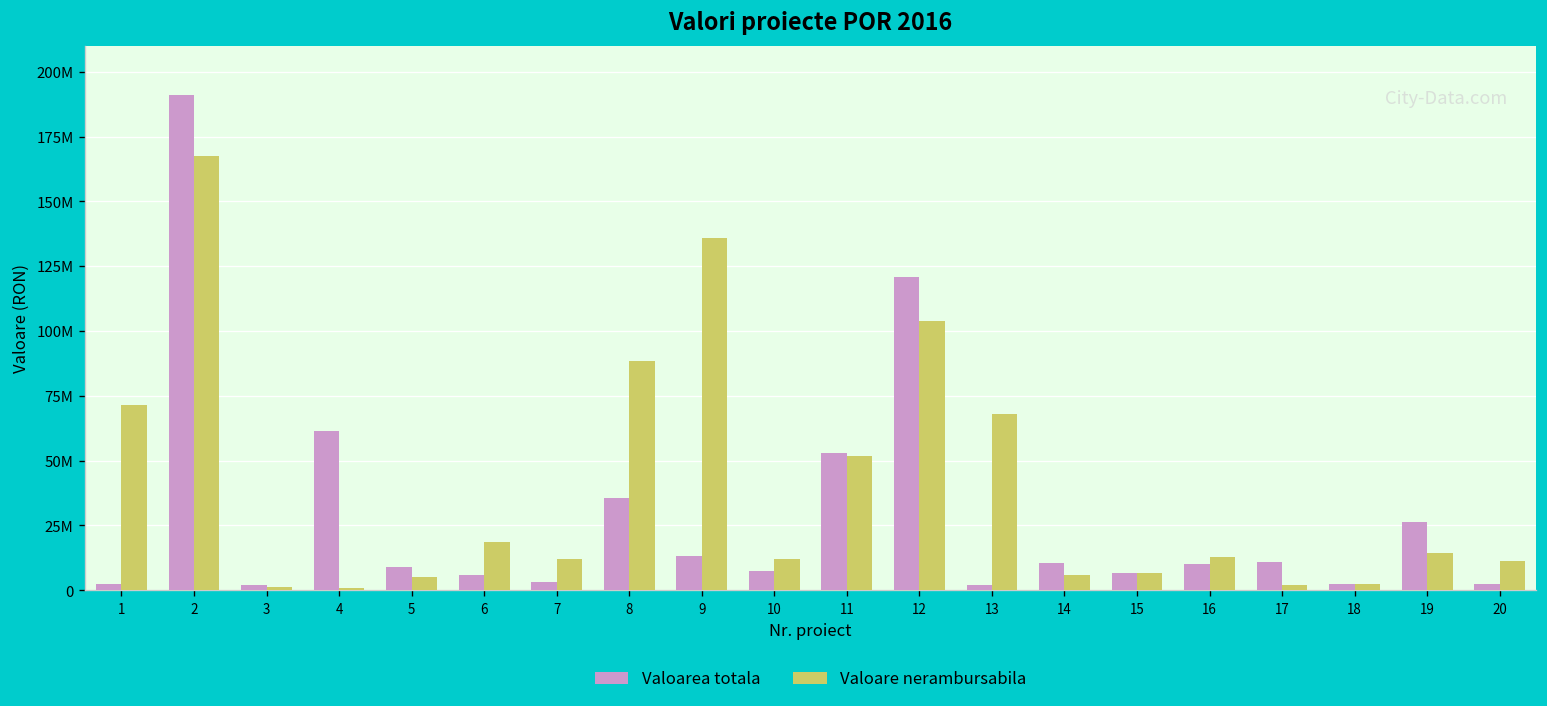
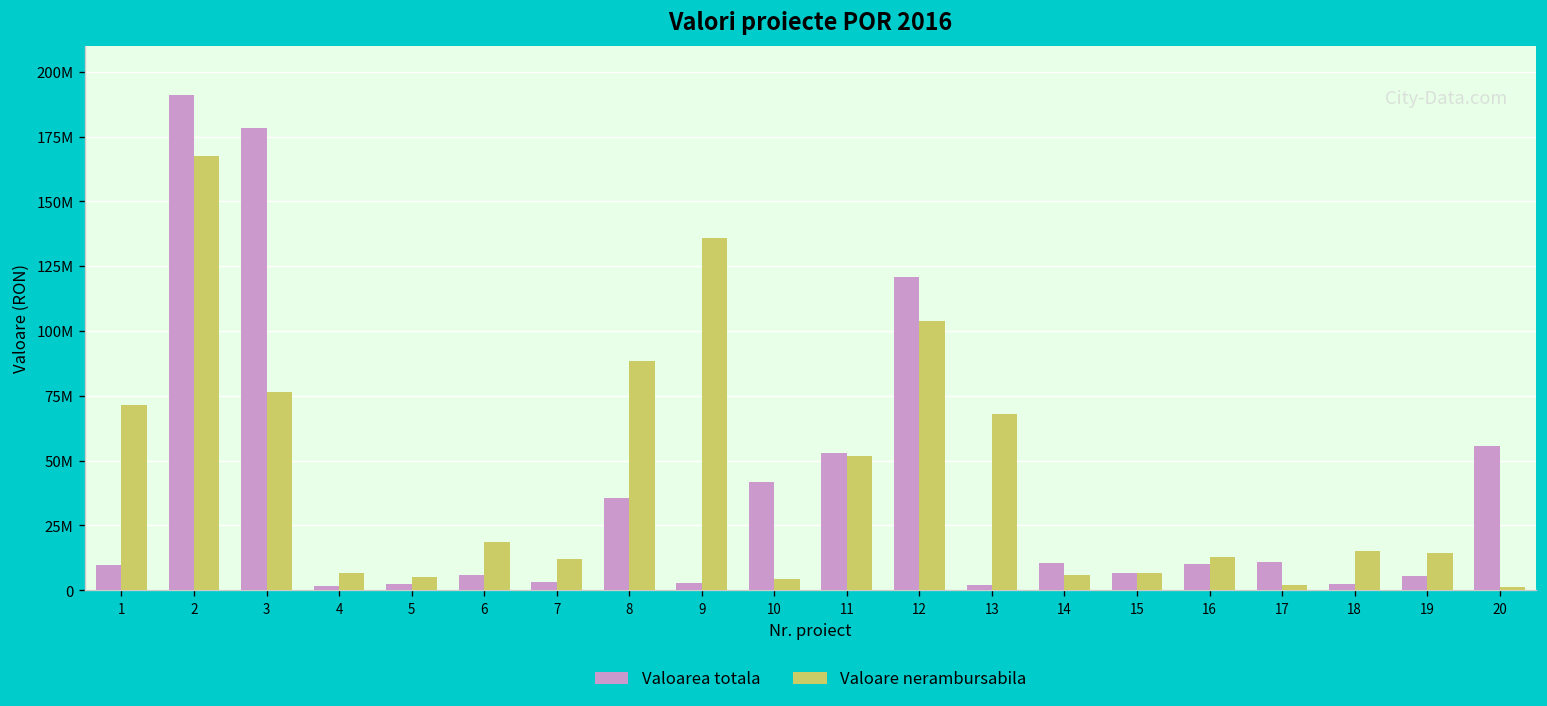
Valoarea totala, 1: 2000000 -> 10000000
Valoarea totala, 3: 2000000 -> 178000000
Valoare nerambursabila, 3: 1000000 -> 77000000
Valoarea totala, 4: 61000000 -> 2000000
Valoare nerambursabila, 4: 1000000 -> 7000000
Valoarea totala, 5: 9000000 -> 2000000
Valoarea totala, 9: 13000000 -> 3000000
Valoarea totala, 10: 8000000 -> 42000000
Valoare nerambursabila, 10: 12000000 -> 4000000
Valoare nerambursabila, 18: 2000000 -> 15000000
Valoarea totala, 19: 26000000 -> 6000000
Valoarea totala, 20: 2000000 -> 56000000
Valoare nerambursabila, 20: 11000000 -> 1000000
